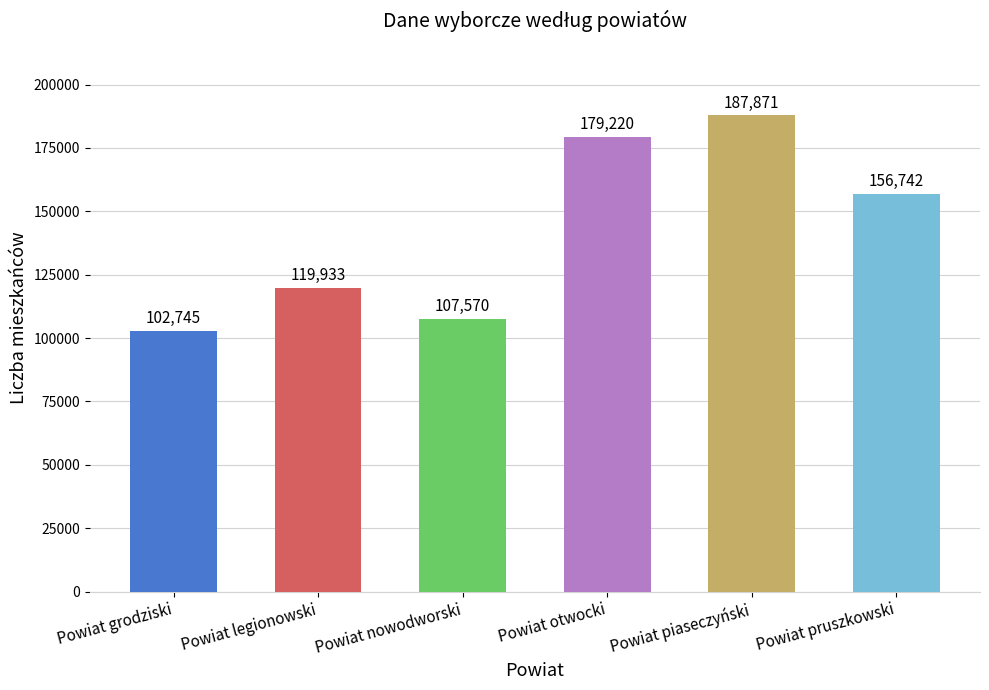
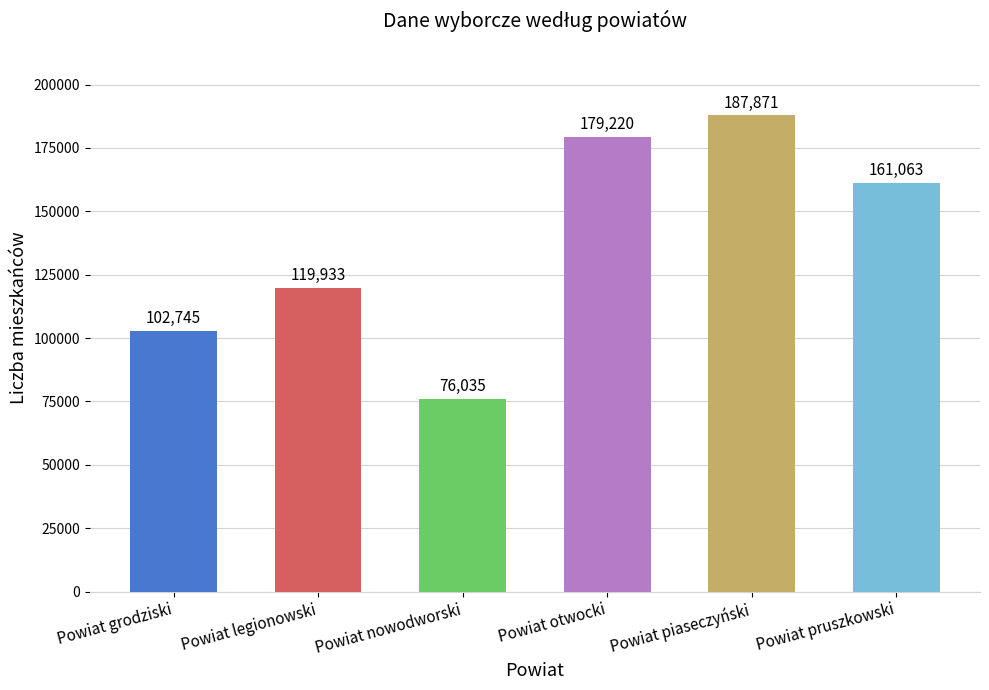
Powiat nowodworski: 107,570 -> 76,035
Powiat pruszkowski: 156,742 -> 161,063
